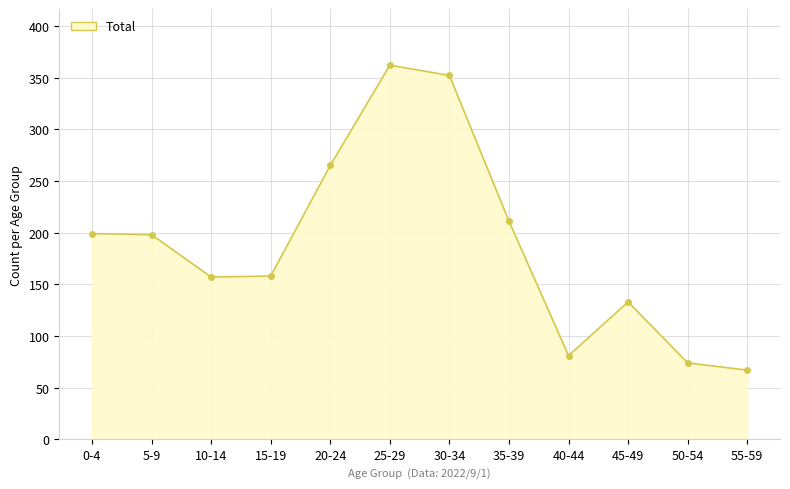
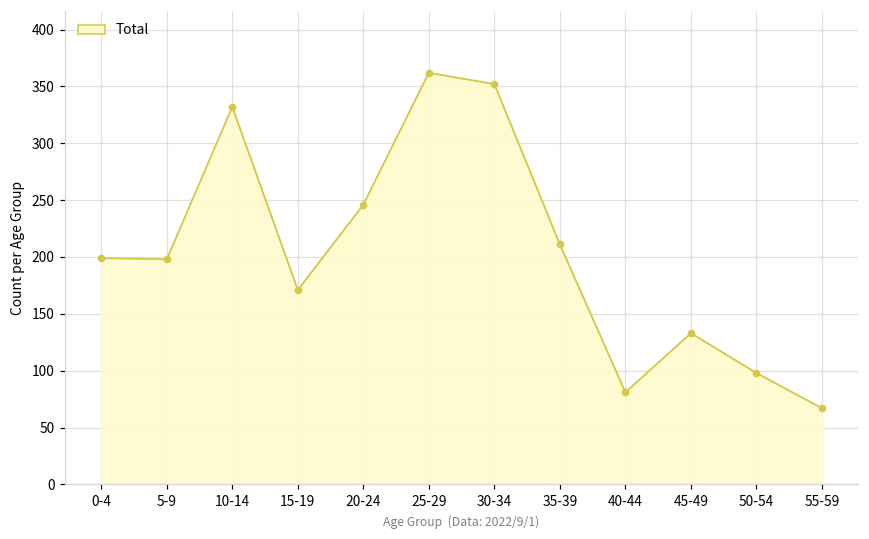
10-14: 157 -> 332
15-19: 158 -> 171
20-24: 265 -> 246
50-54: 74 -> 98
